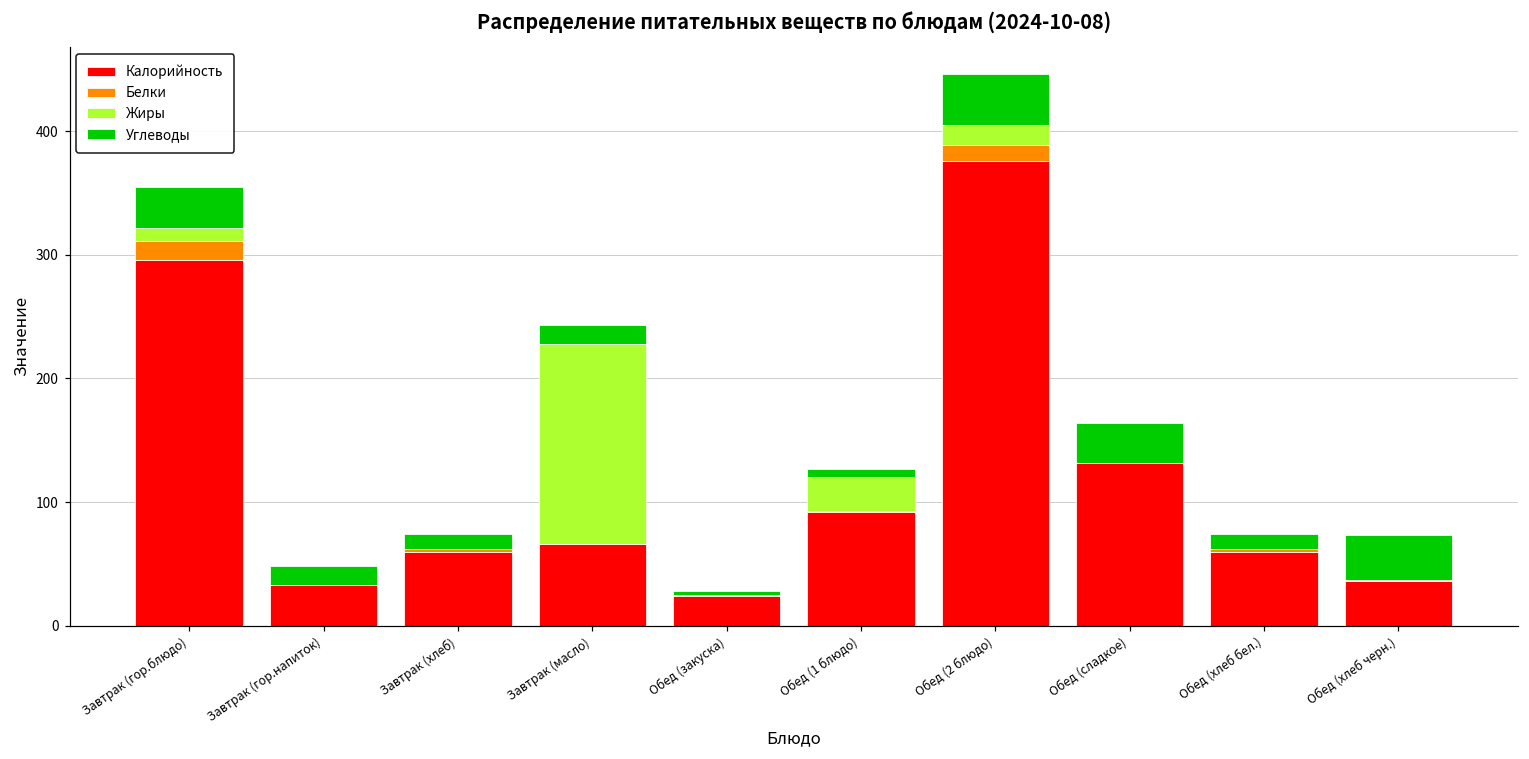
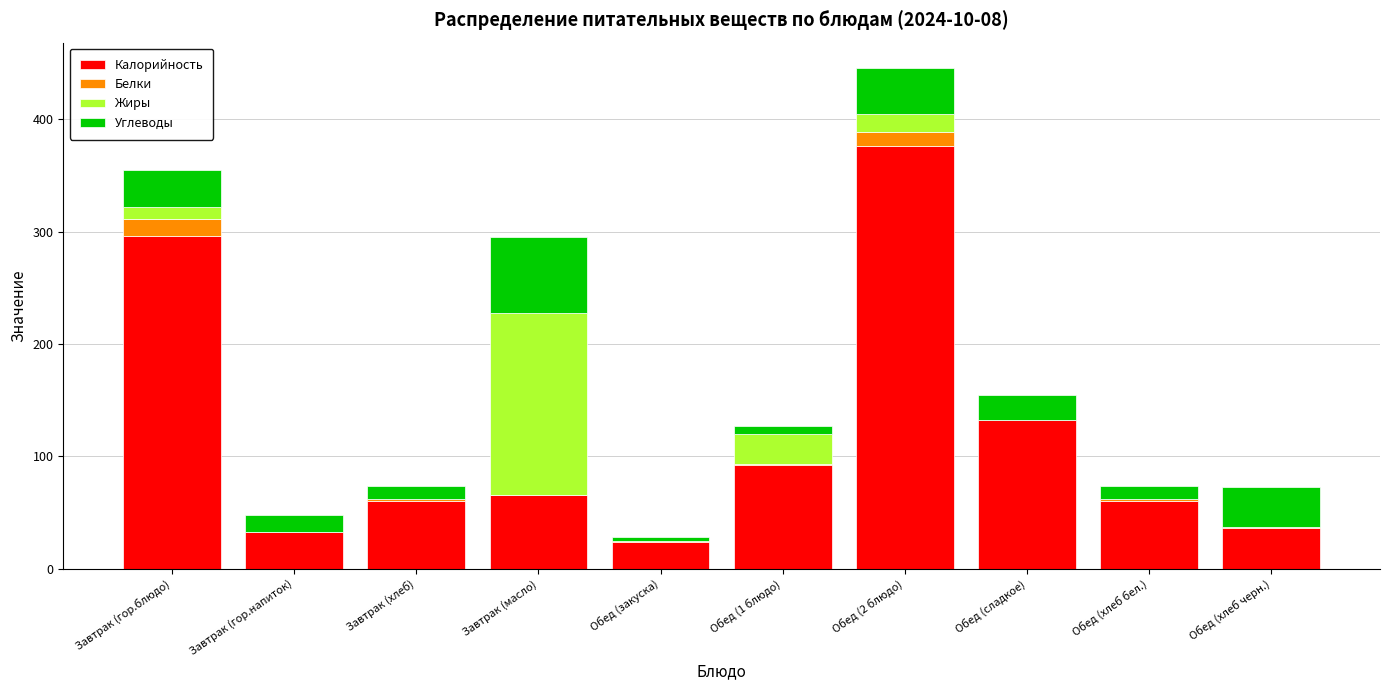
Углеводы, Завтрак (масло): 15 -> 67
Углеводы, Обед (сладкое): 32 -> 23
